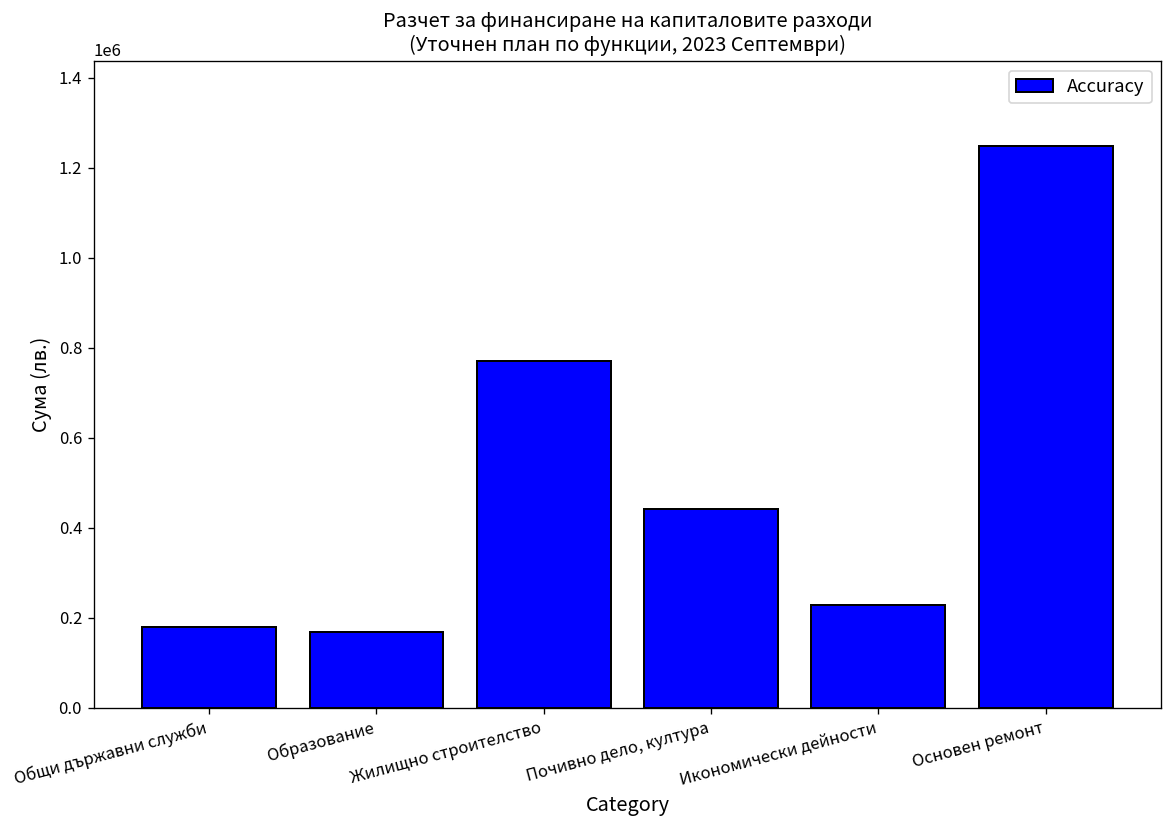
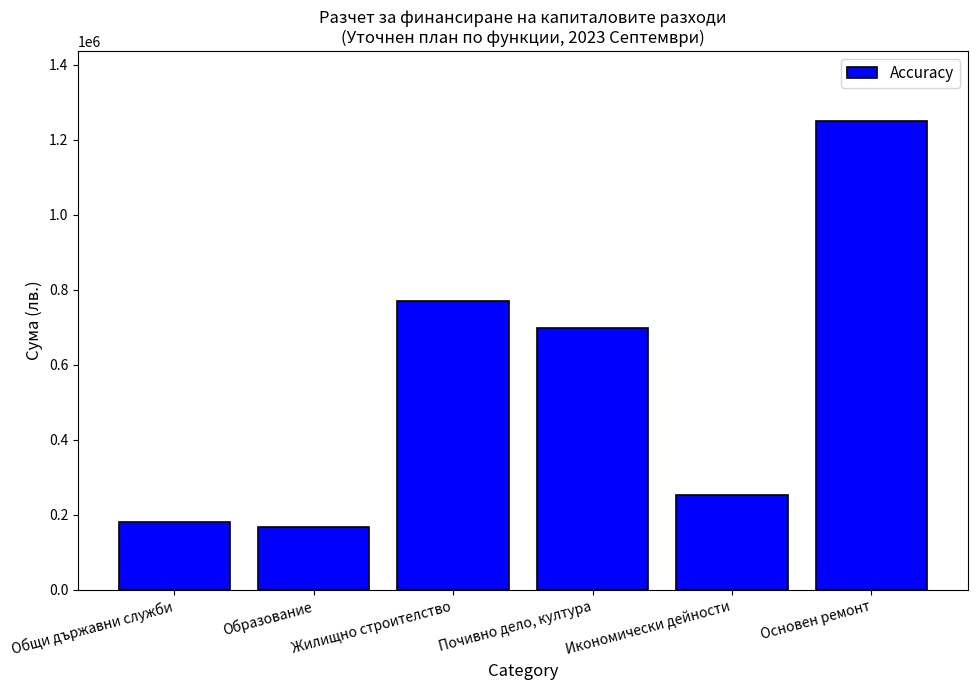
Почивно дело, култура: 440000 -> 700000
Икономически дейности: 230000 -> 250000
